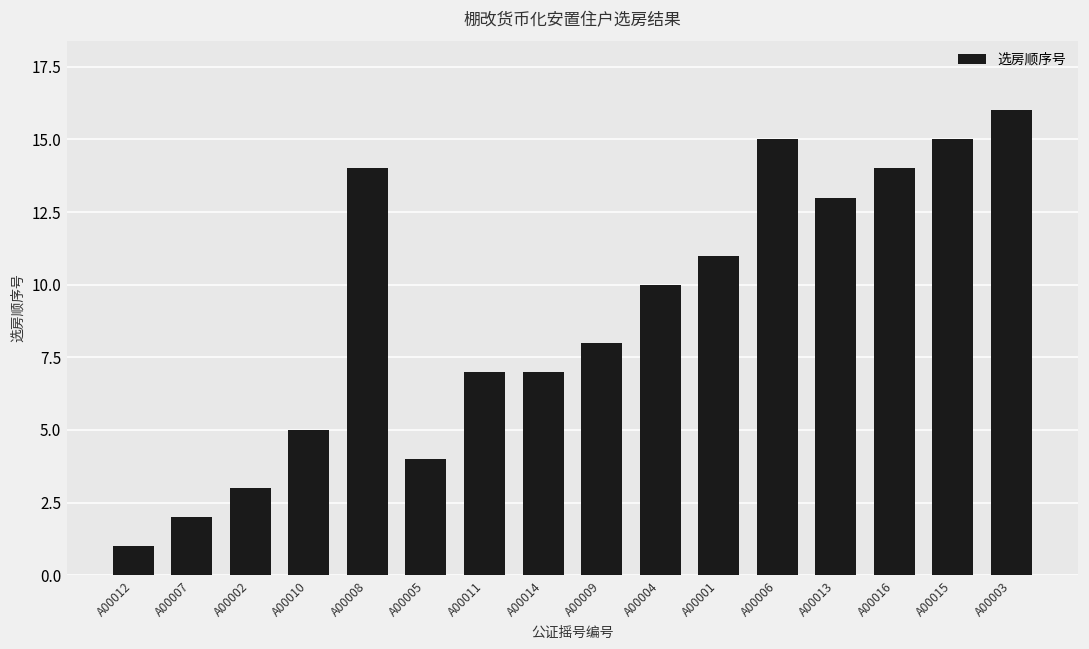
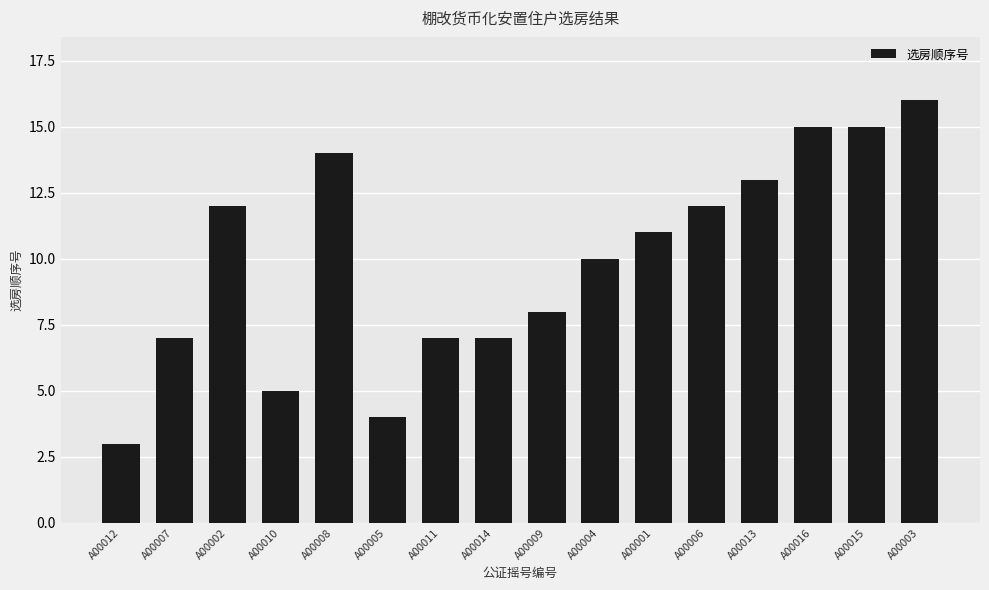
A00012: 1 -> 3
A00007: 2 -> 7
A00002: 3 -> 12
A00006: 15 -> 12
A00016: 14 -> 15
